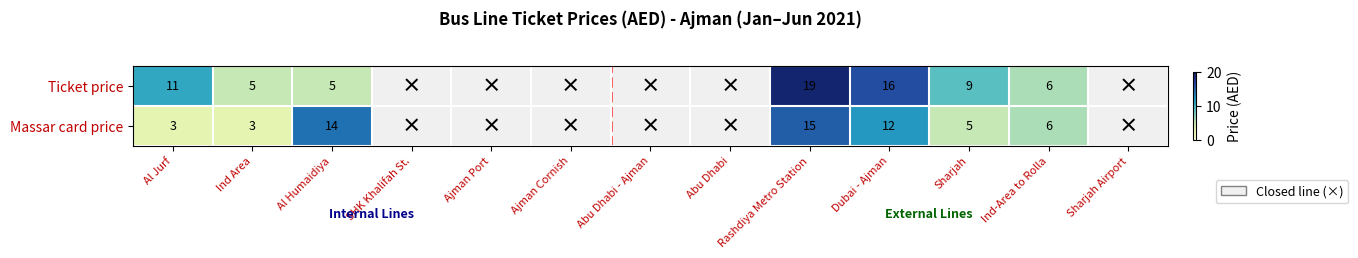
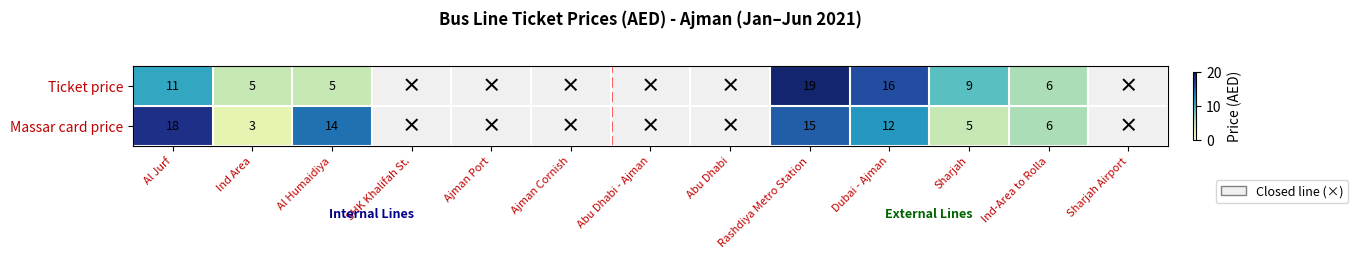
Massar card price, Al Jurf: 3 -> 18
